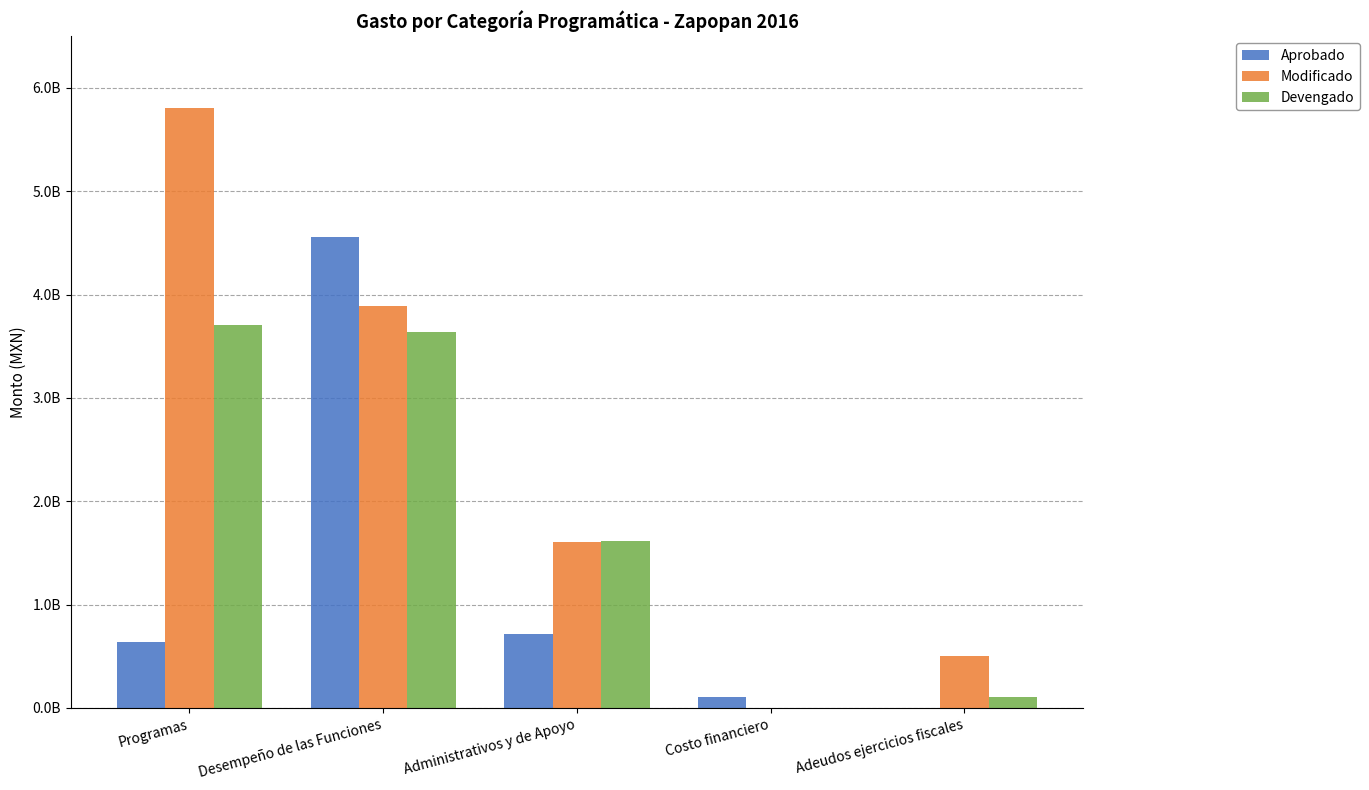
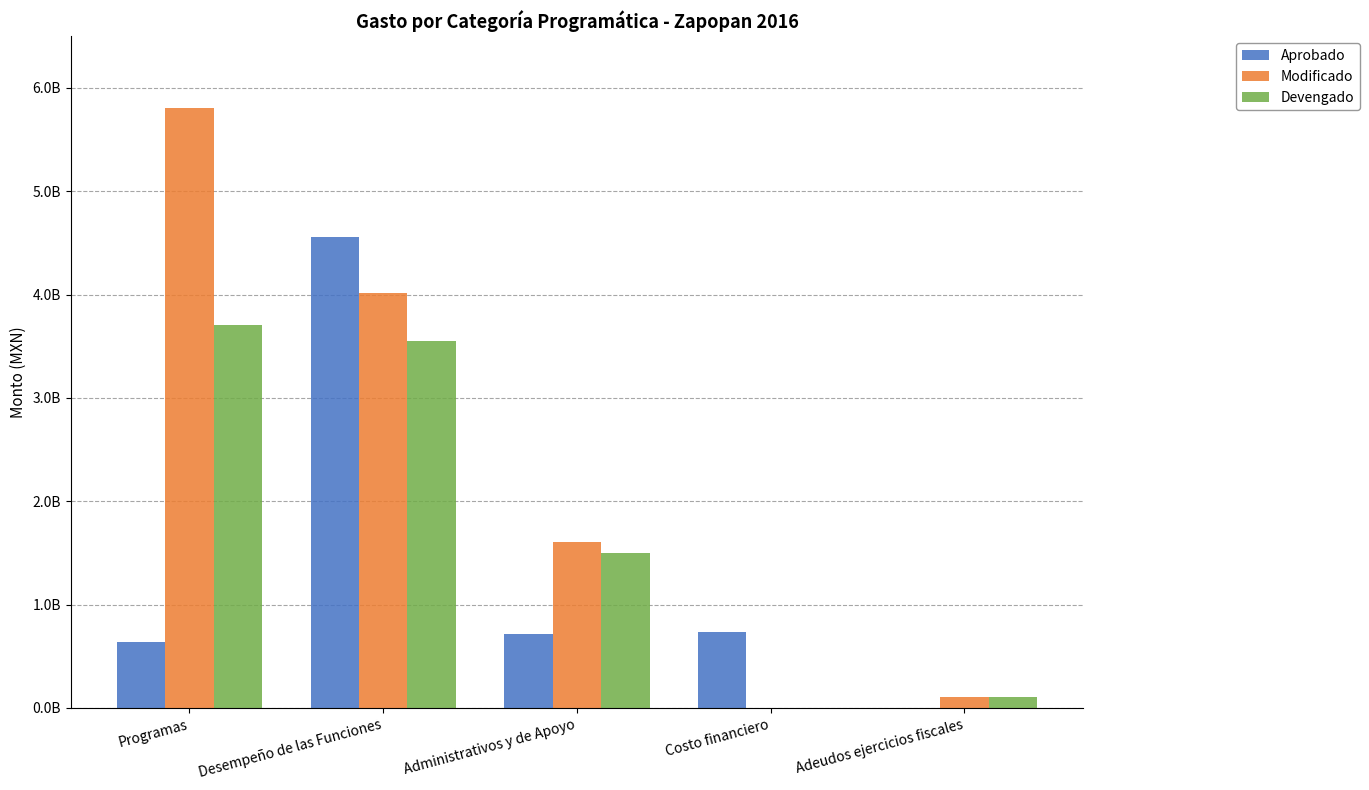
Modificado, Desempeño de las Funciones: 3890000000 -> 4010000000
Devengado, Desempeño de las Funciones: 3630000000 -> 3550000000
Devengado, Administrativos y de Apoyo: 1610000000 -> 1500000000
Aprobado, Costo financiero: 110000000 -> 730000000
Modificado, Adeudos ejercicios fiscales: 500000000 -> 110000000
